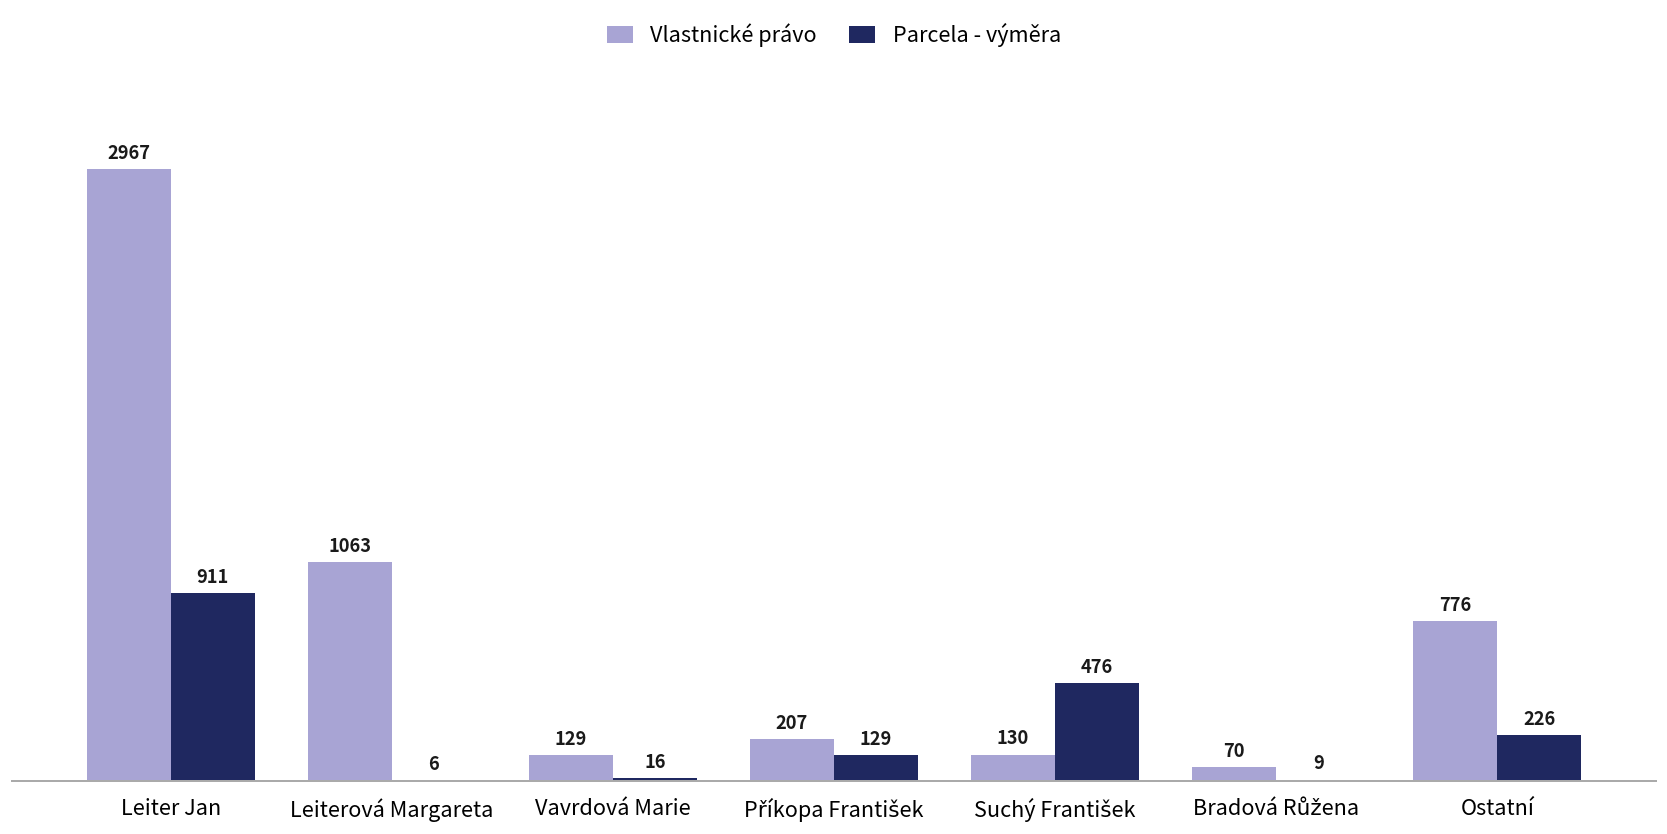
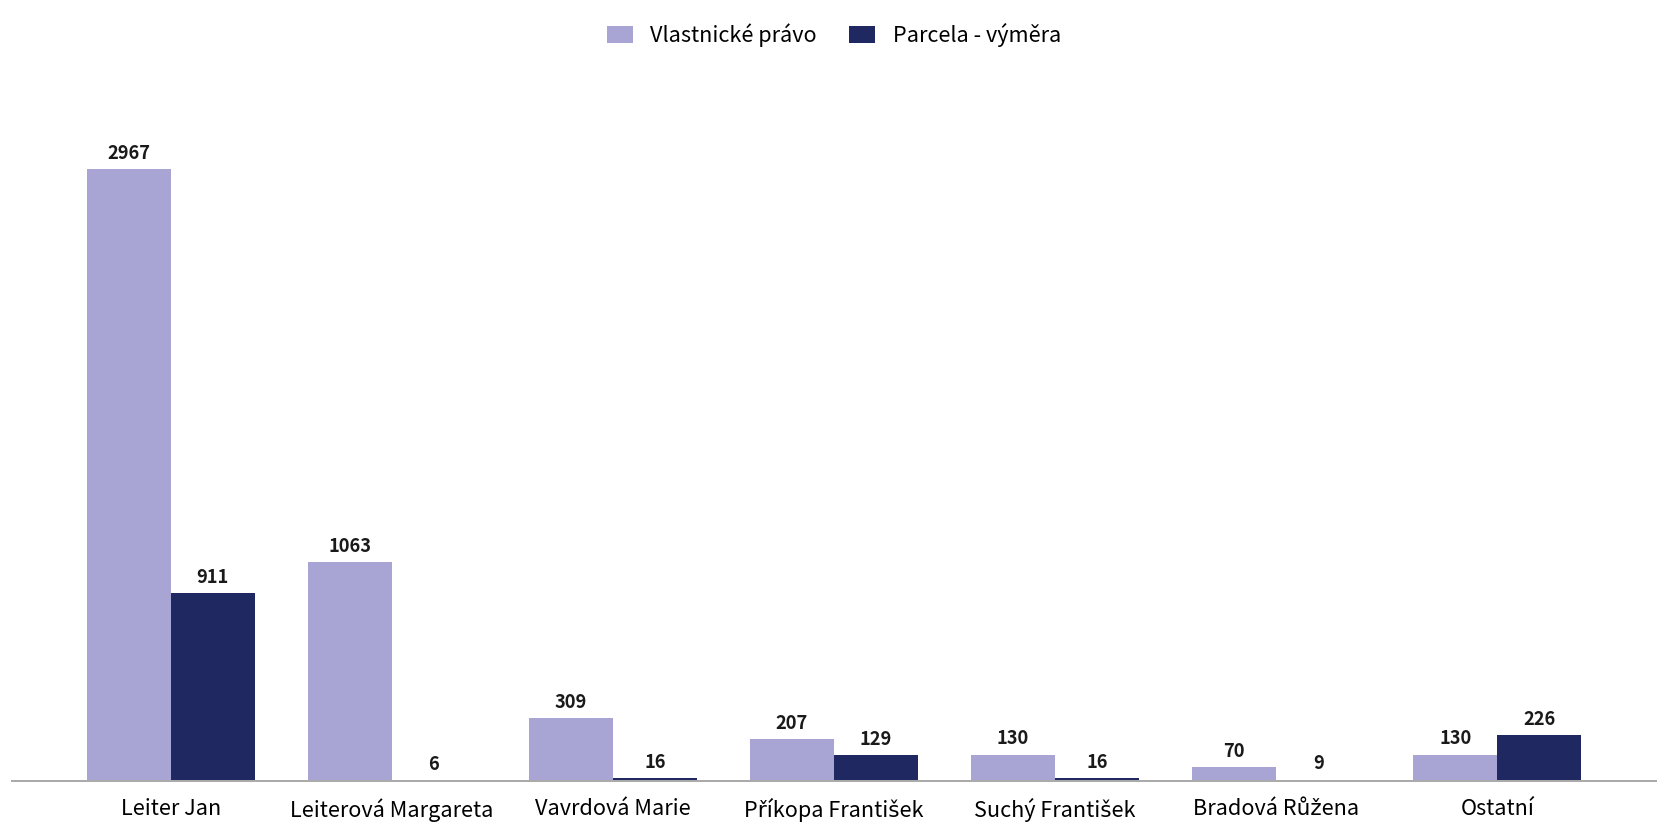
Vlastnické právo, Vavrdová Marie: 129 -> 309
Parcela - výměra, Suchý František: 476 -> 16
Vlastnické právo, Ostatní: 776 -> 130
